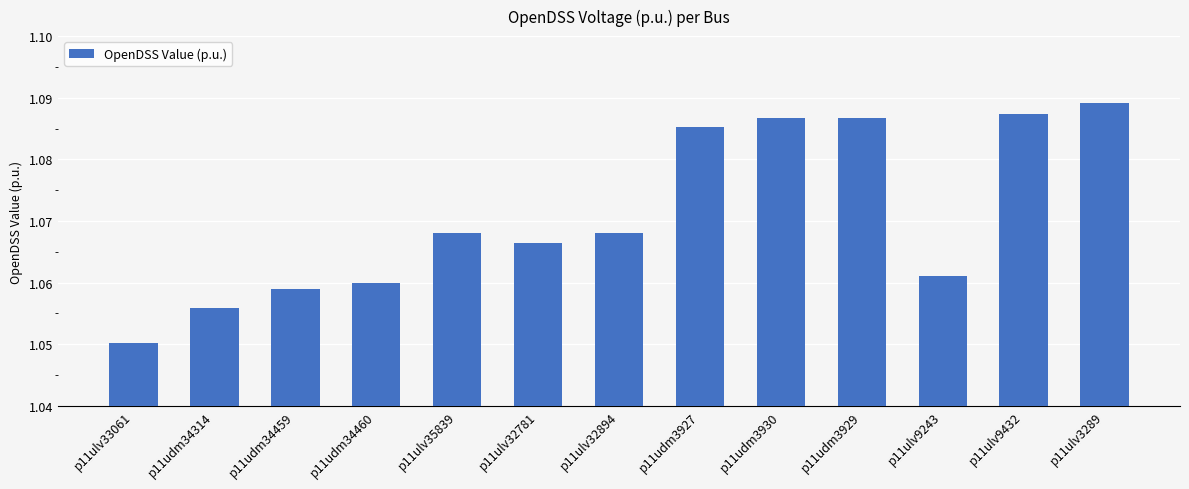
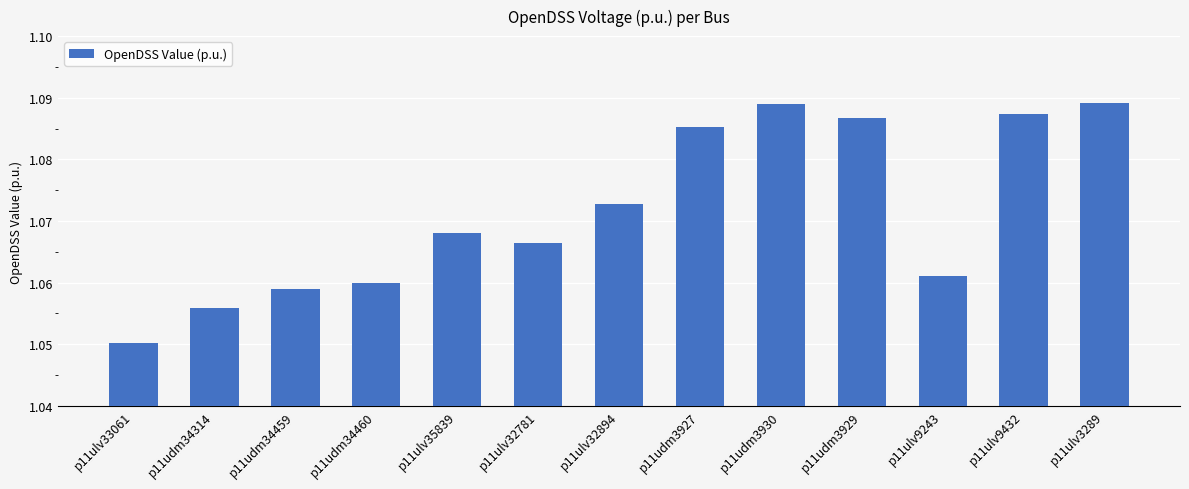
p11ulv32894: 1.068 -> 1.073
p11udm3930: 1.087 -> 1.089
